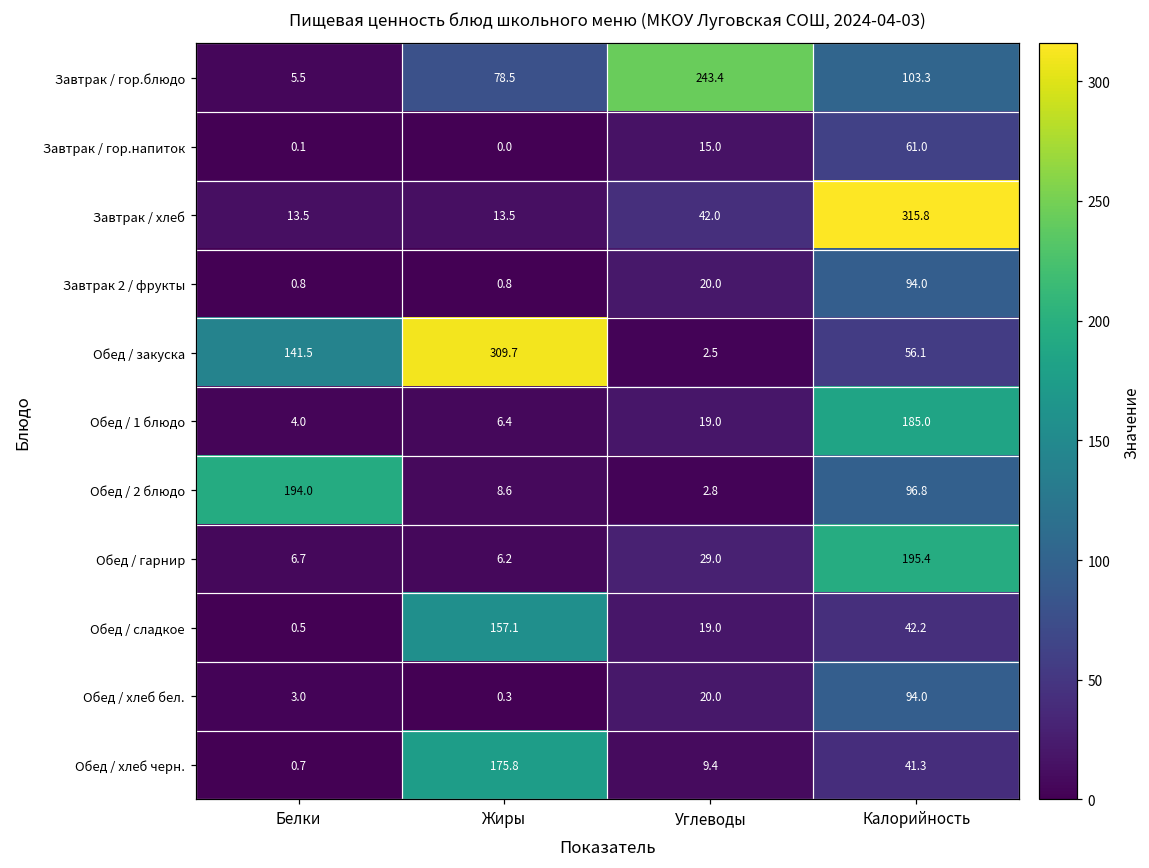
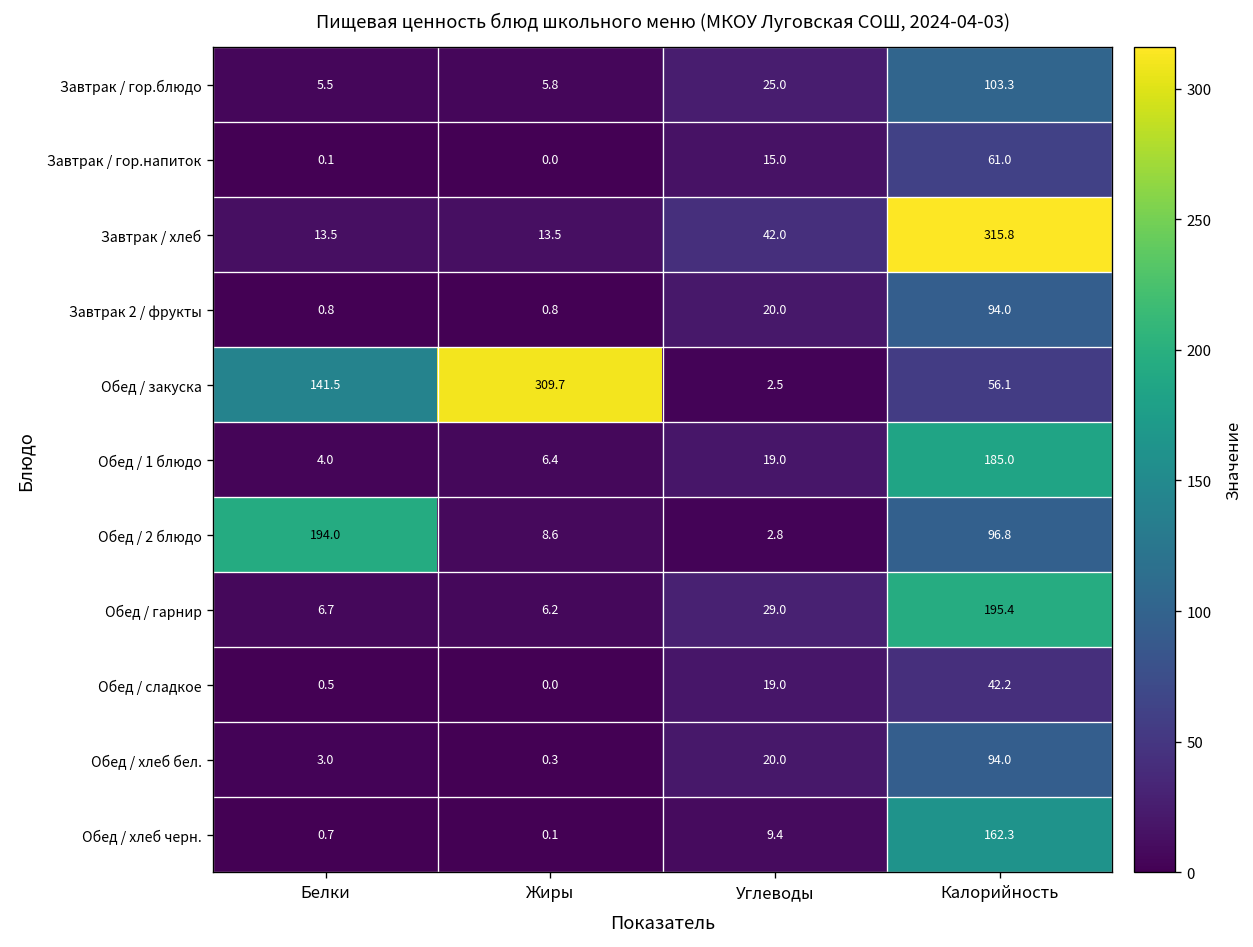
Завтрак / гор.блюдо, Жиры: 78.5 -> 5.8
Завтрак / гор.блюдо, Углеводы: 243.4 -> 25.0
Обед / сладкое, Жиры: 157.1 -> 0.0
Обед / хлеб черн., Жиры: 175.8 -> 0.1
Обед / хлеб черн., Калорийность: 41.3 -> 162.3
